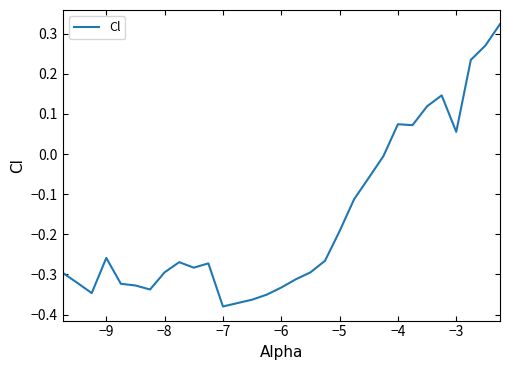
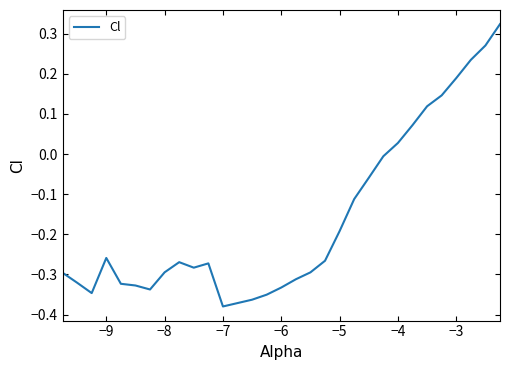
−4: 0.07 -> 0.03
−3: 0.06 -> 0.19
